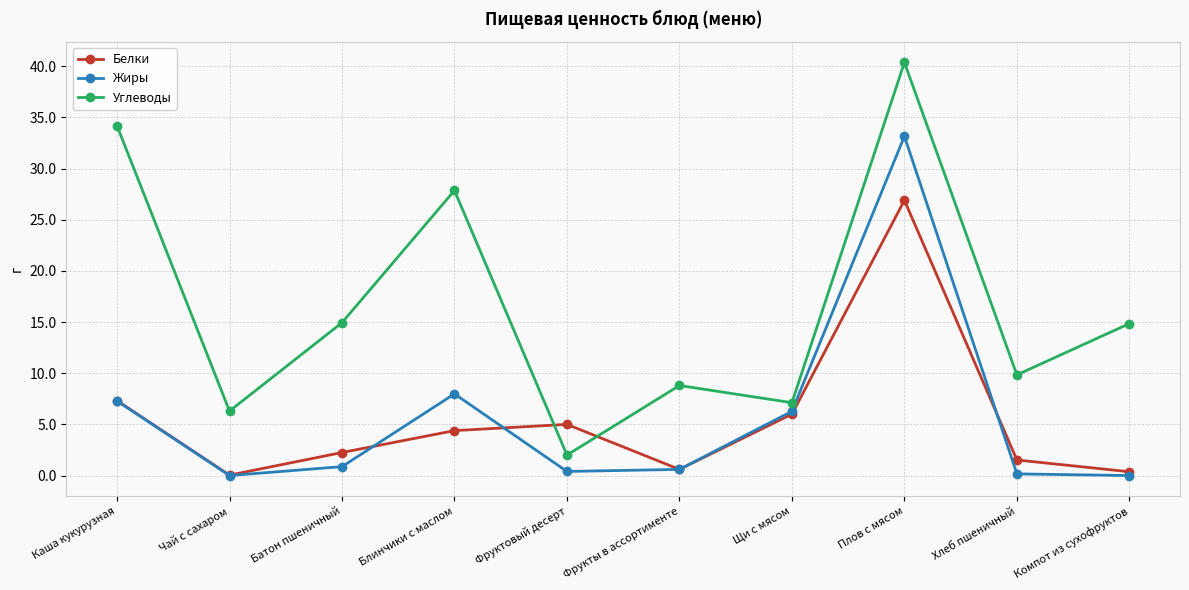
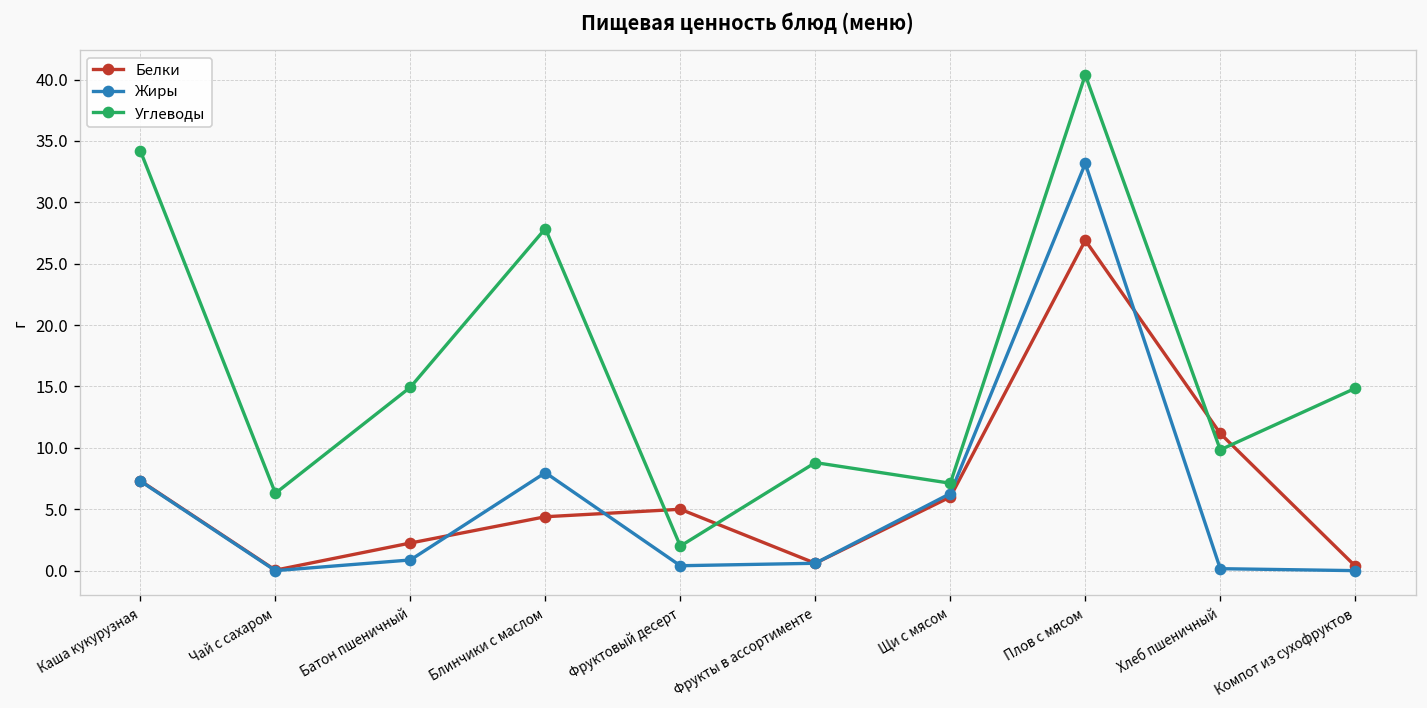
Белки, Хлеб пшеничный: 1.5 -> 11.2
